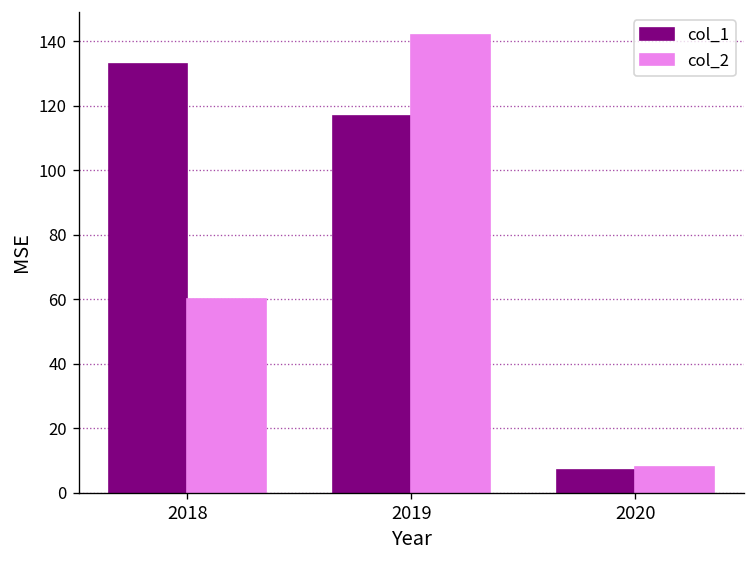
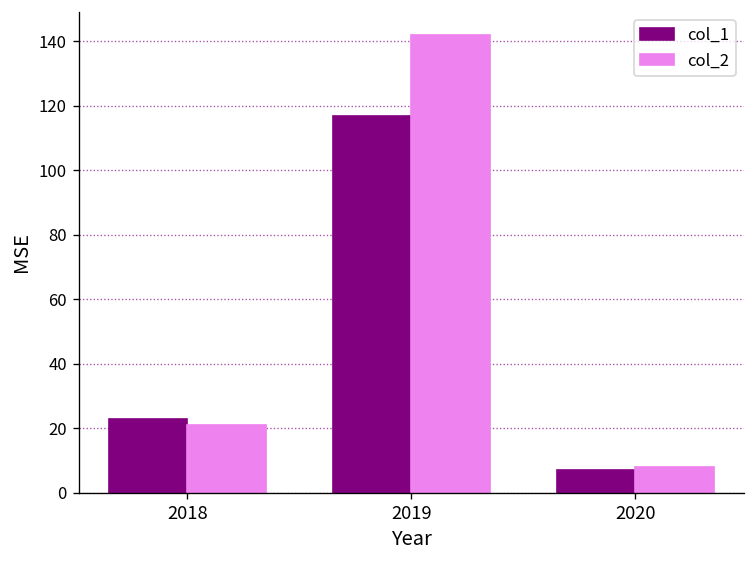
col_1, 2018: 133 -> 23
col_2, 2018: 60 -> 21
